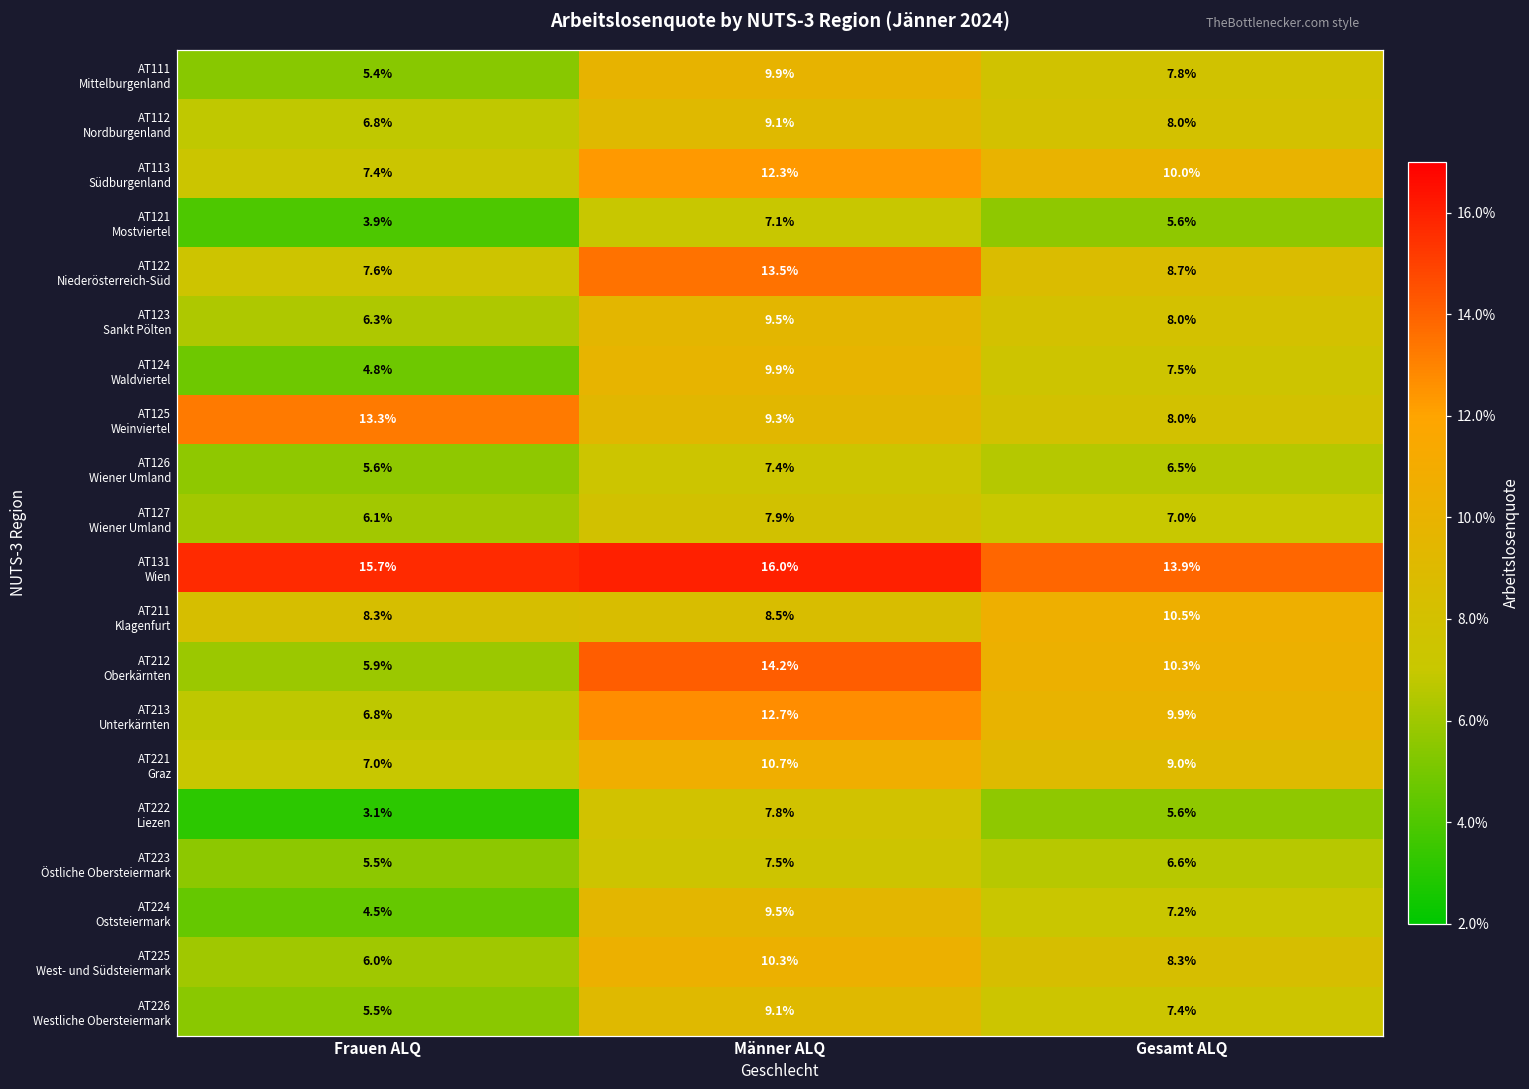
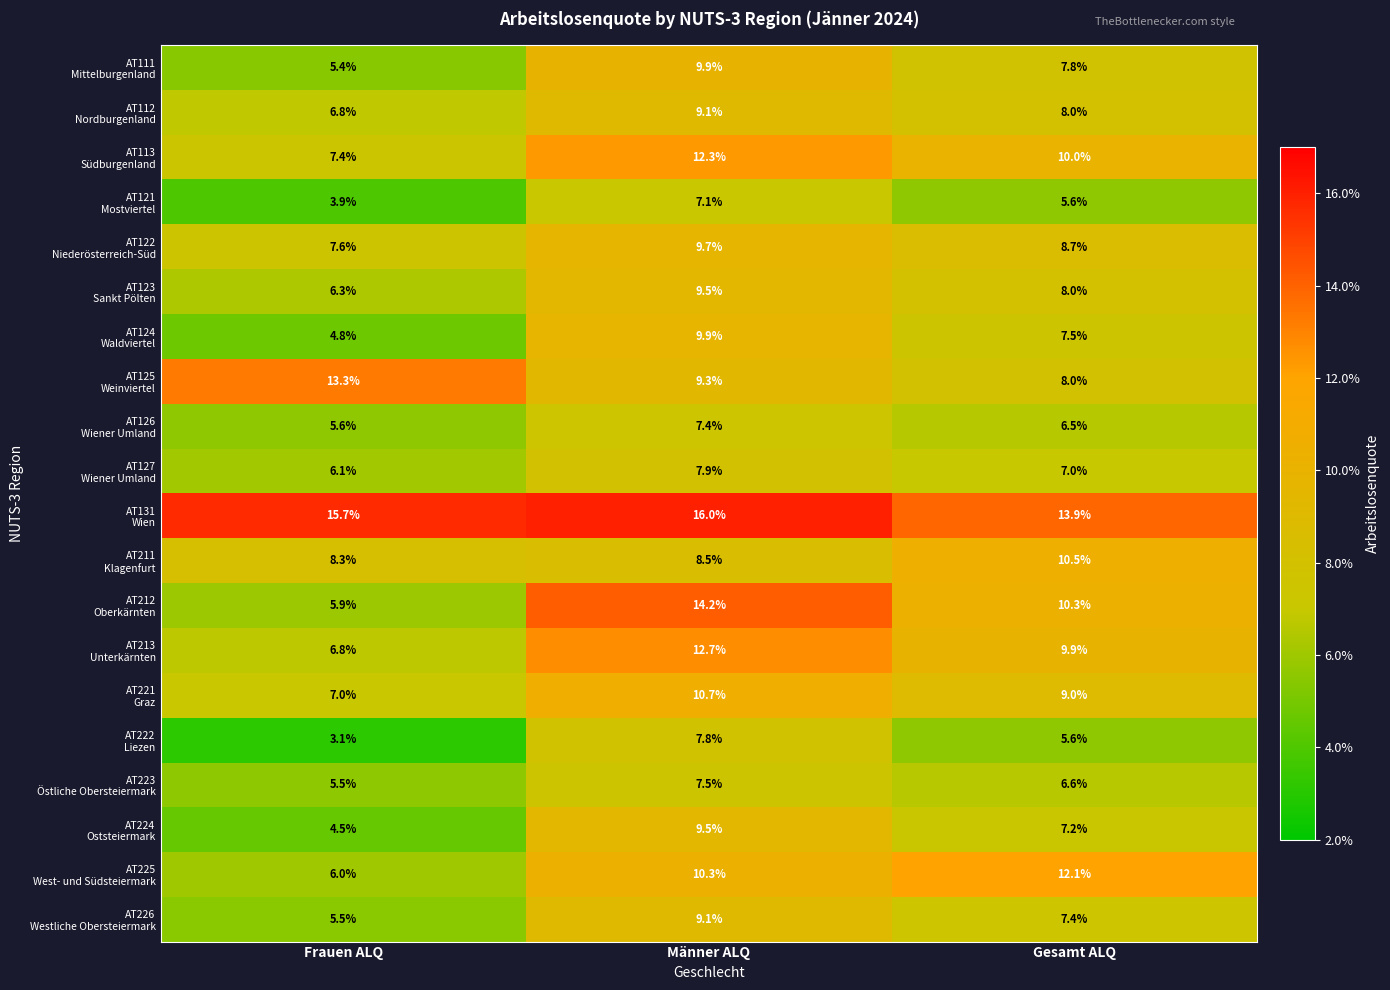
AT122 Niederösterreich-Süd, Männer ALQ: 13.5% -> 9.7%
AT225 West- und Südsteiermark, Gesamt ALQ: 8.3% -> 12.1%
